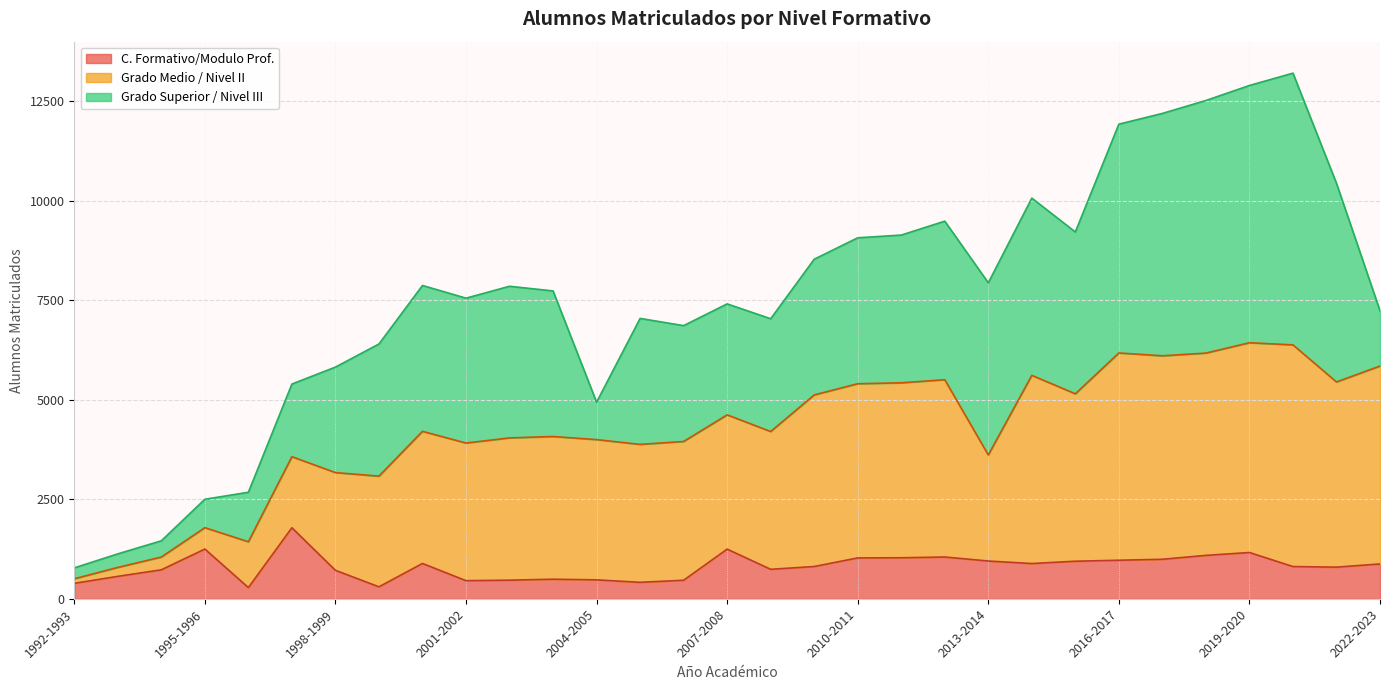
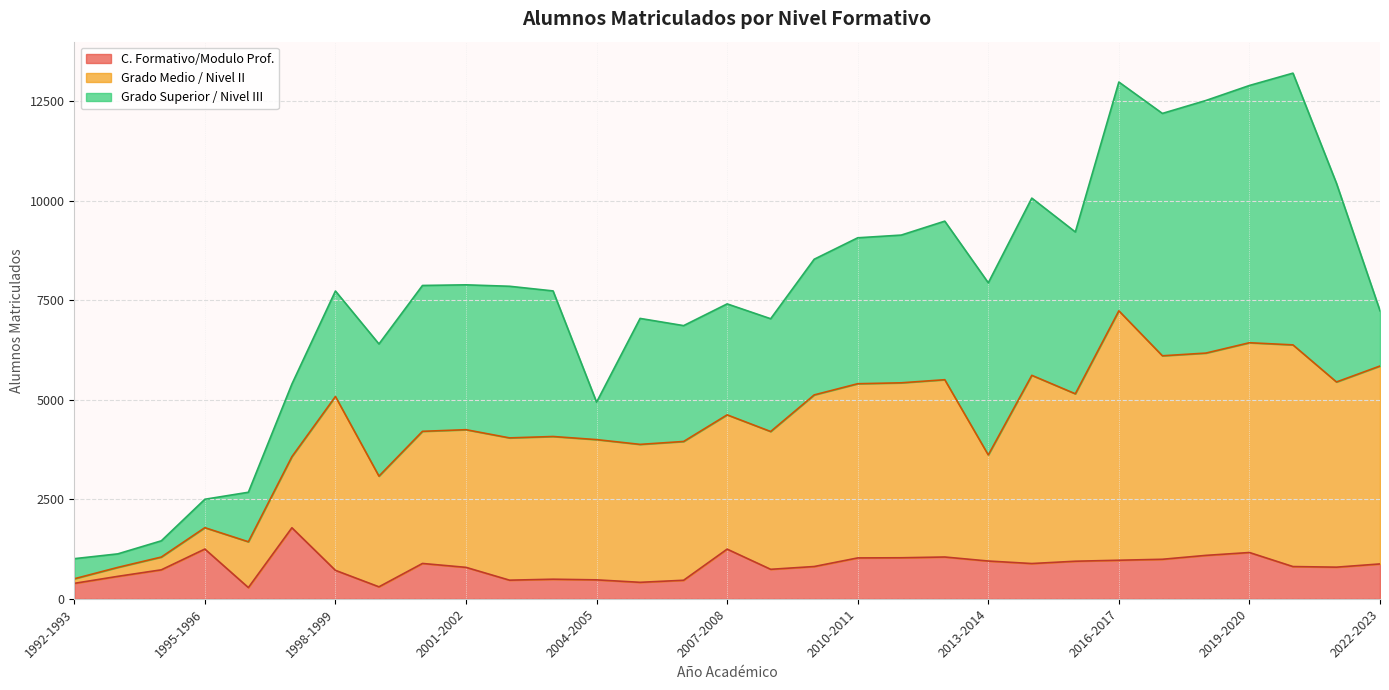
Grado Superior / Nivel III, 1992-1993: 300 -> 500
Grado Medio / Nivel II, 1998-1999: 2500 -> 4400
C. Formativo/Modulo Prof., 2001-2002: 500 -> 800
Grado Medio / Nivel II, 2016-2017: 5200 -> 6300
